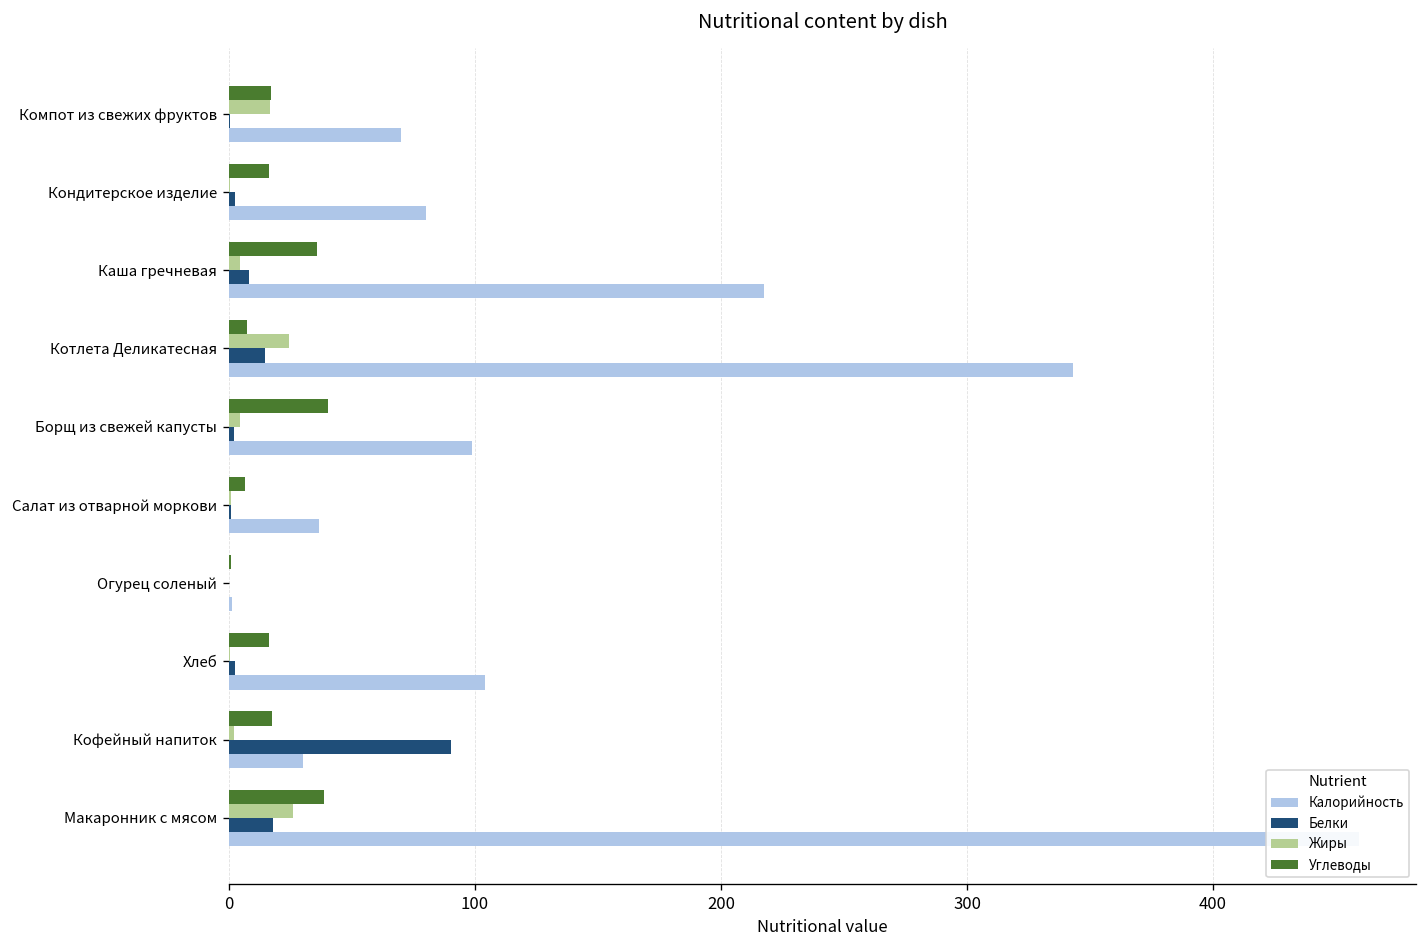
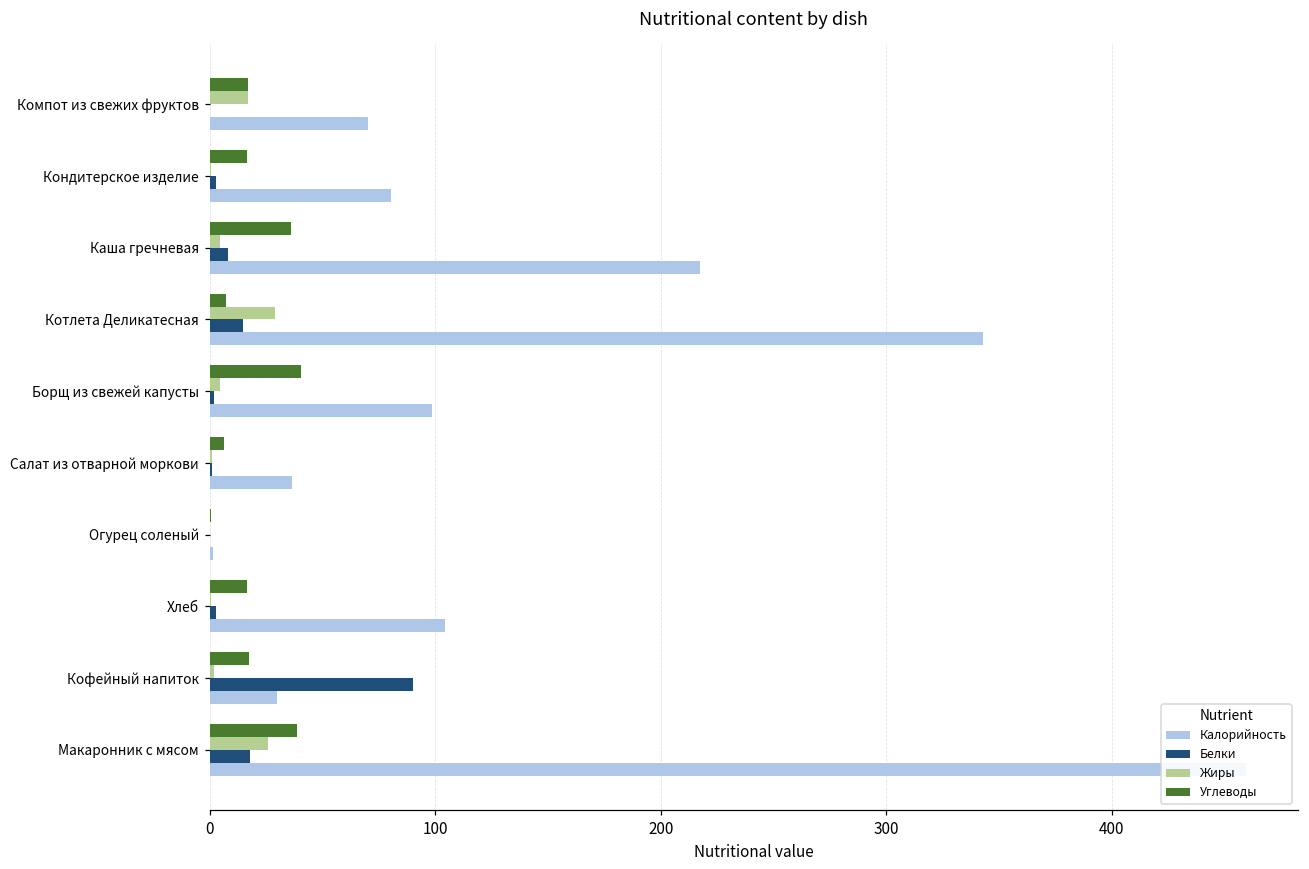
Жиры, Котлета Деликатесная: 25 -> 29
